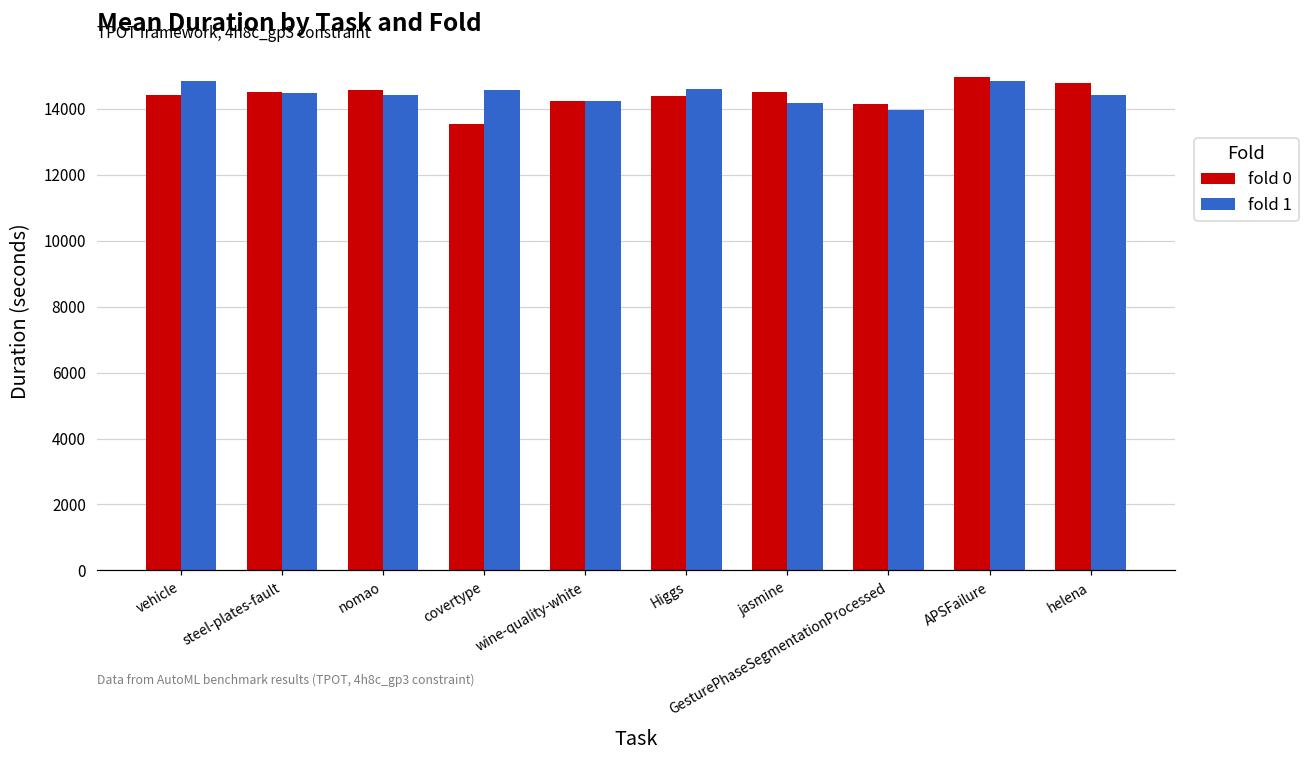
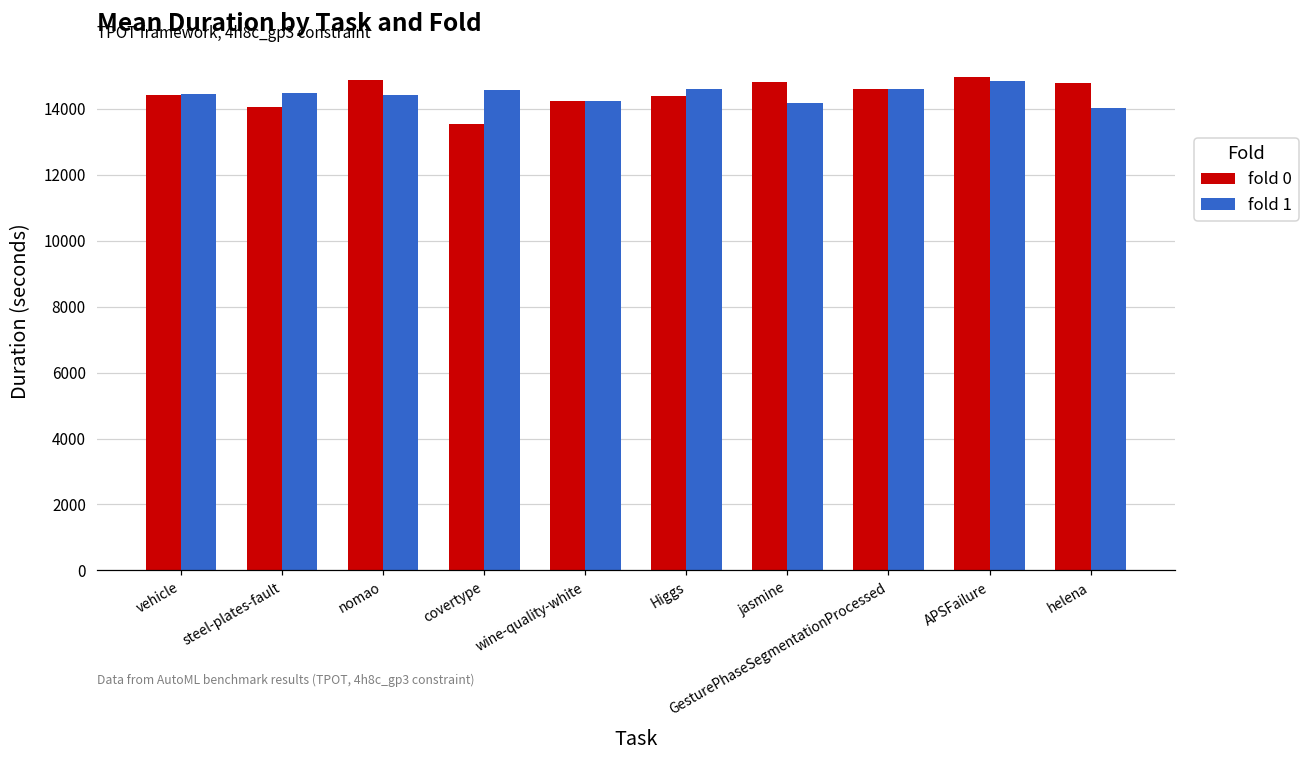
fold 1, vehicle: 14800 -> 14500
fold 0, steel-plates-fault: 14500 -> 14100
fold 0, nomao: 14600 -> 14900
fold 0, jasmine: 14500 -> 14800
fold 0, GesturePhaseSegmentationProcessed: 14100 -> 14600
fold 1, GesturePhaseSegmentationProcessed: 14000 -> 14600
fold 1, helena: 14400 -> 14000
